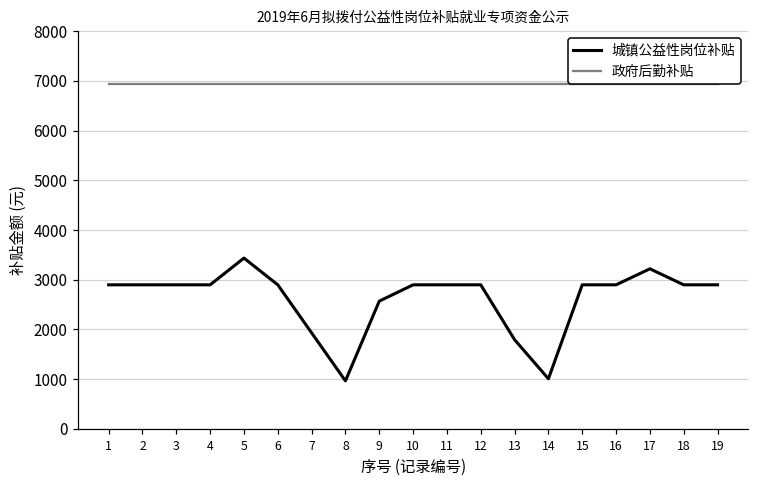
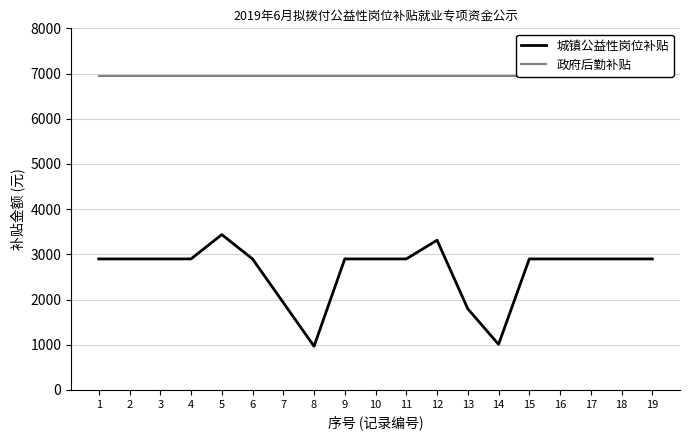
城镇公益性岗位补贴, 9: 2600 -> 2900
城镇公益性岗位补贴, 12: 2900 -> 3300
城镇公益性岗位补贴, 17: 3200 -> 2900
